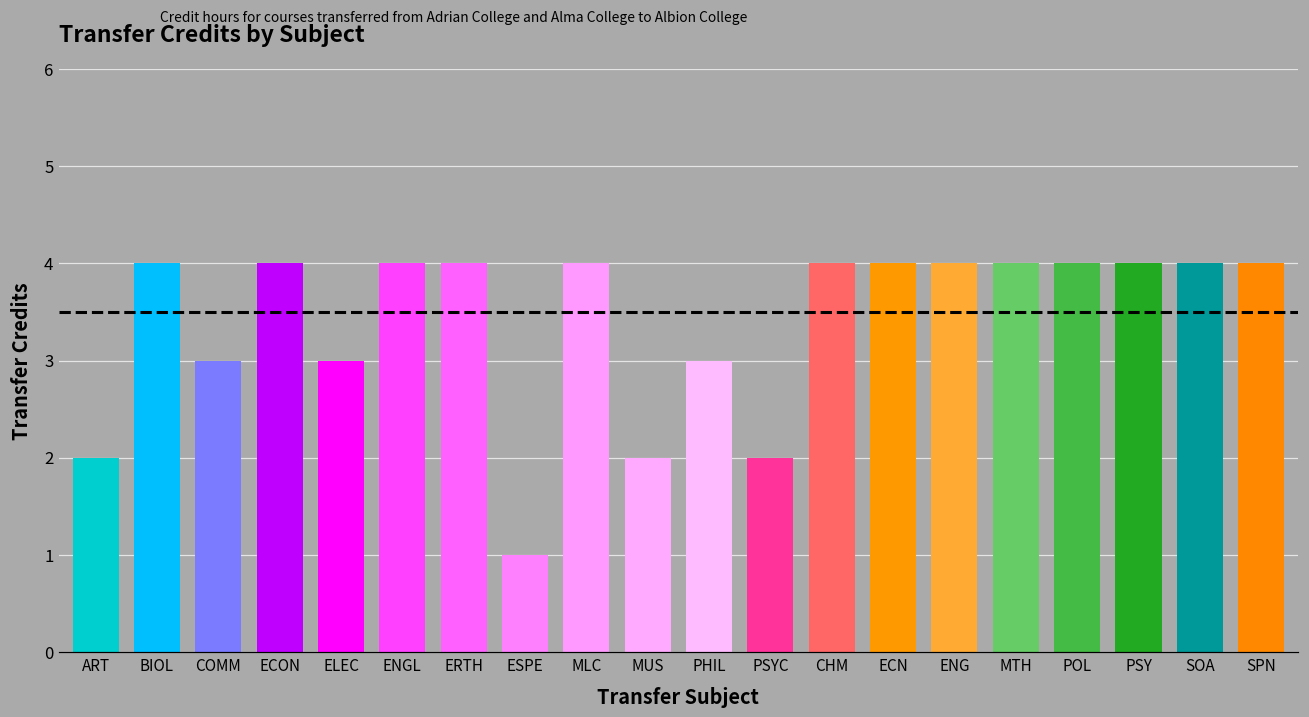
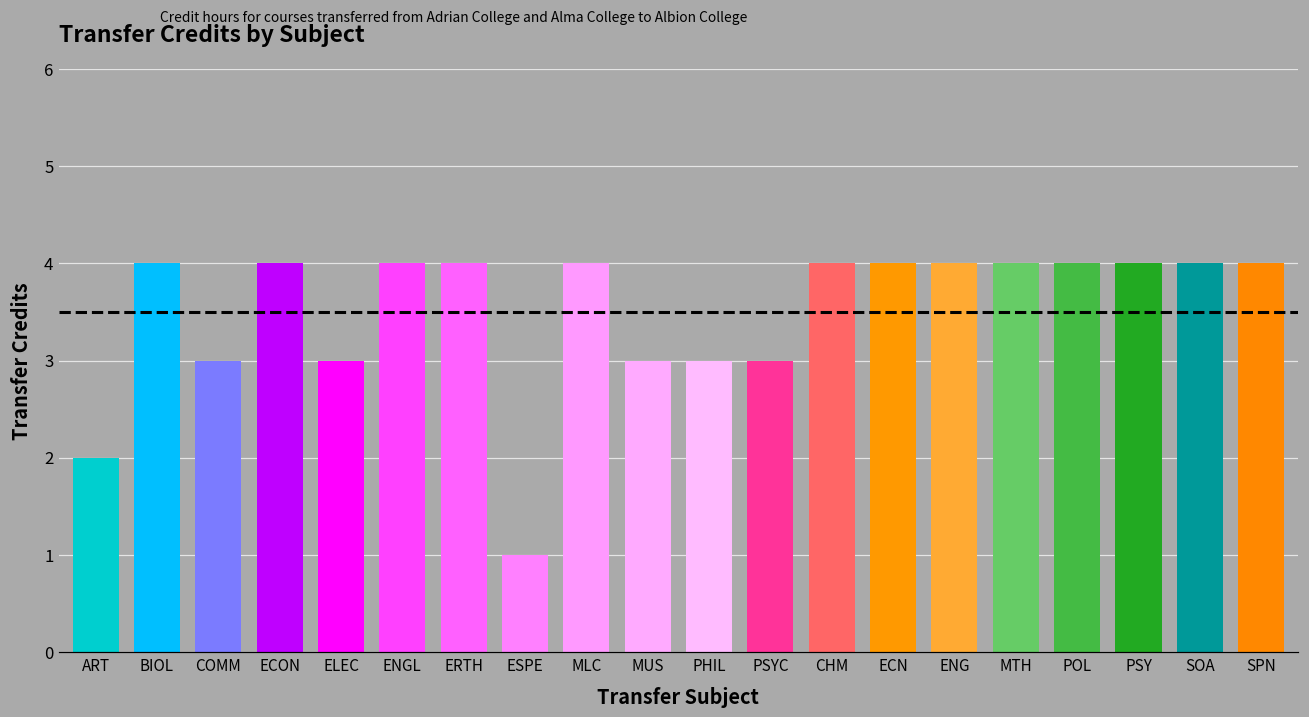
MUS: 2 -> 3
PSYC: 2 -> 3
